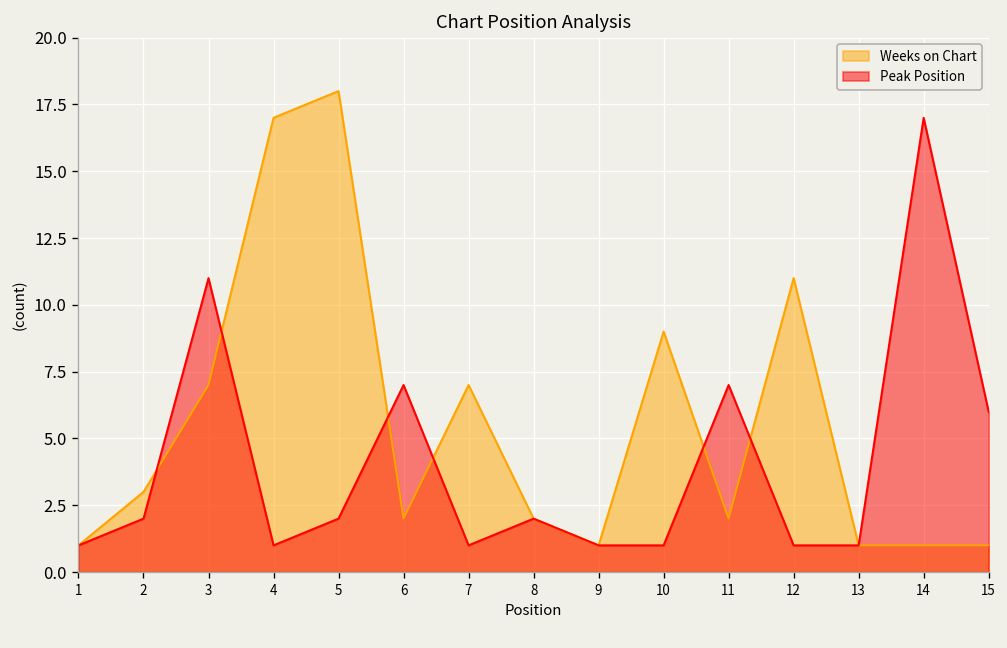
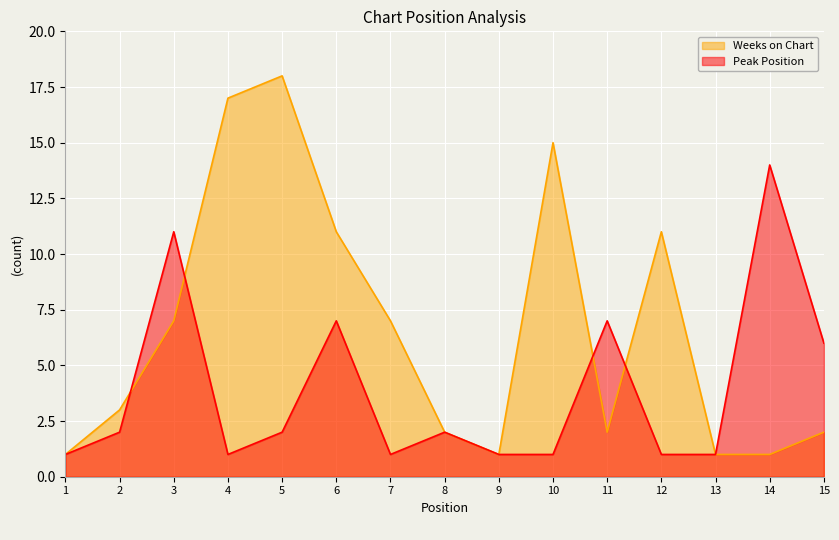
Weeks on Chart, 6: 2 -> 11
Weeks on Chart, 10: 9 -> 15
Peak Position, 14: 17 -> 14
Weeks on Chart, 15: 1 -> 2
